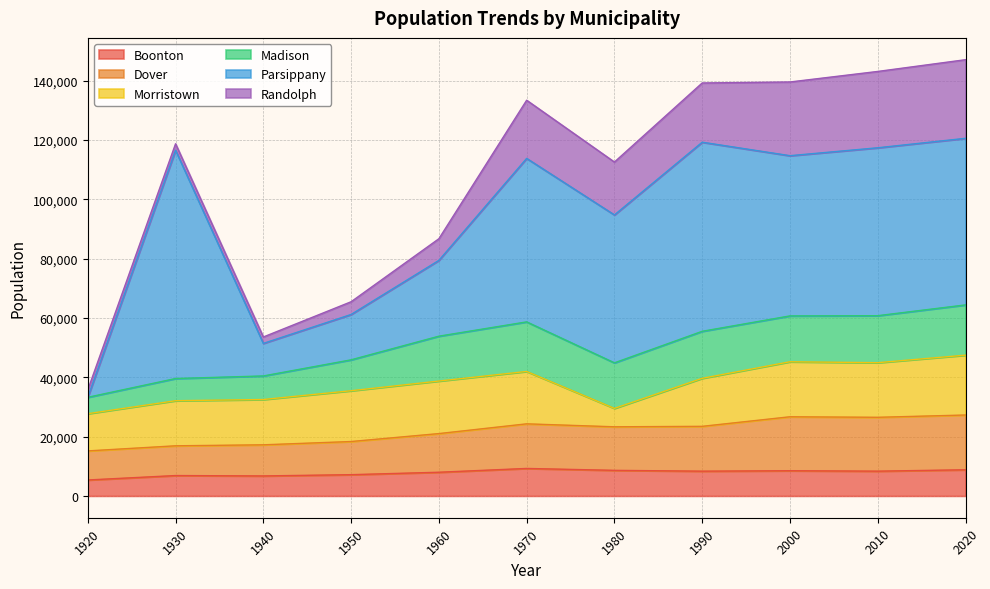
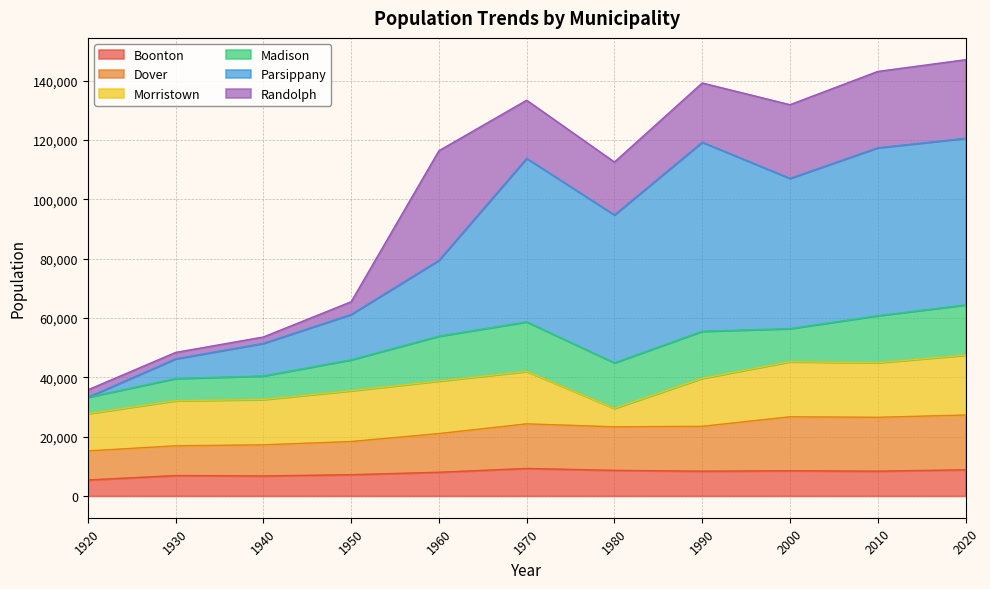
Parsippany, 1930: 77,000 -> 7,000
Randolph, 1960: 7,000 -> 37,000
Madison, 2000: 15,000 -> 11,000
Parsippany, 2000: 54,000 -> 51,000
